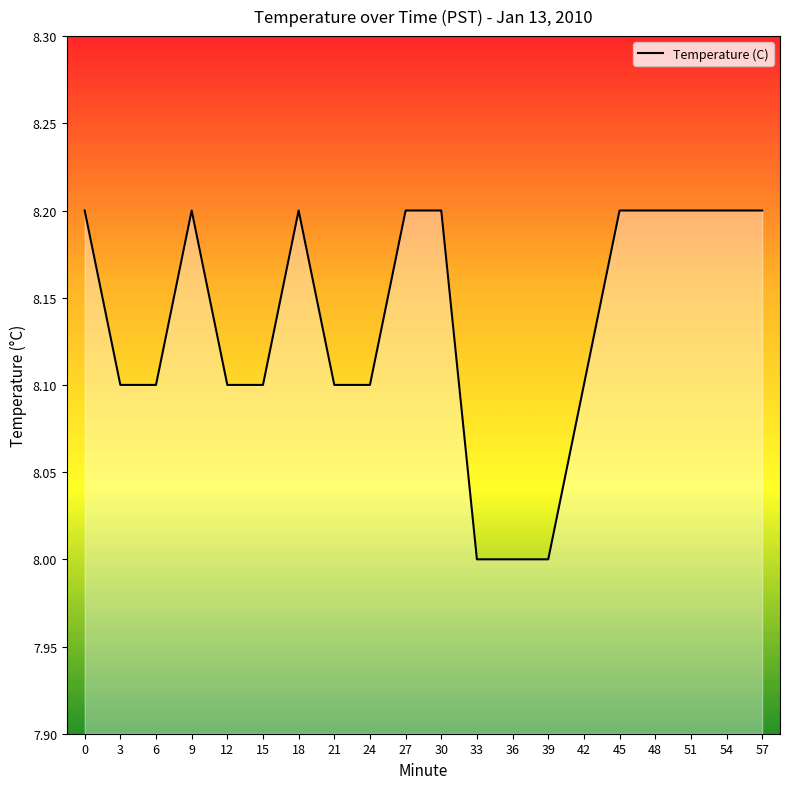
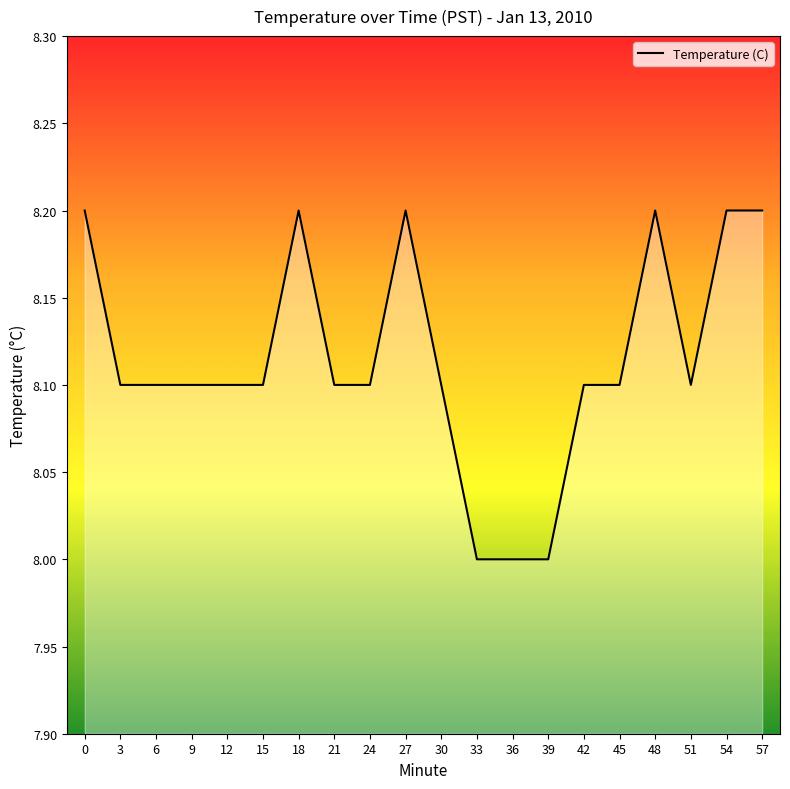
9: 8.2 -> 8.1
30: 8.2 -> 8.1
45: 8.2 -> 8.1
51: 8.2 -> 8.1
